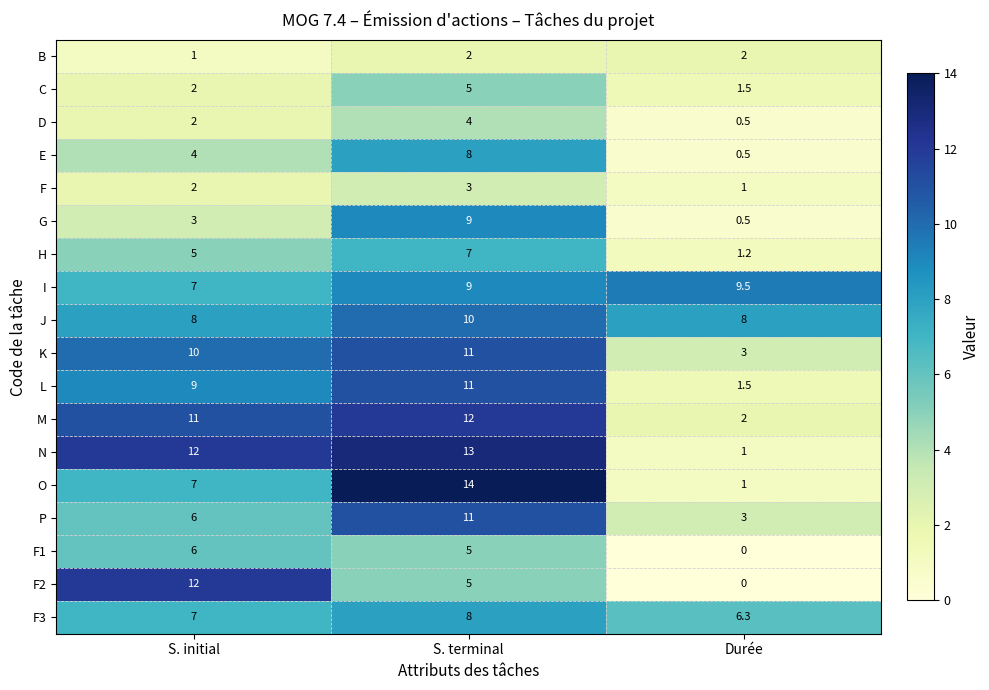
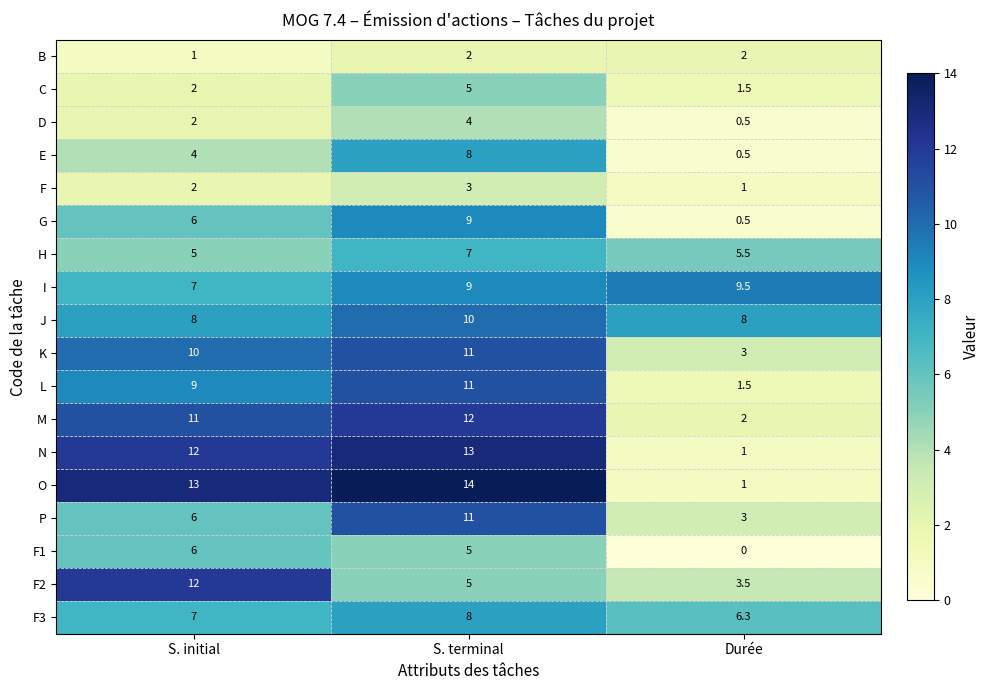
G, S. initial: 3 -> 6
H, Durée: 1.2 -> 5.5
O, S. initial: 7 -> 13
F2, Durée: 0 -> 3.5
